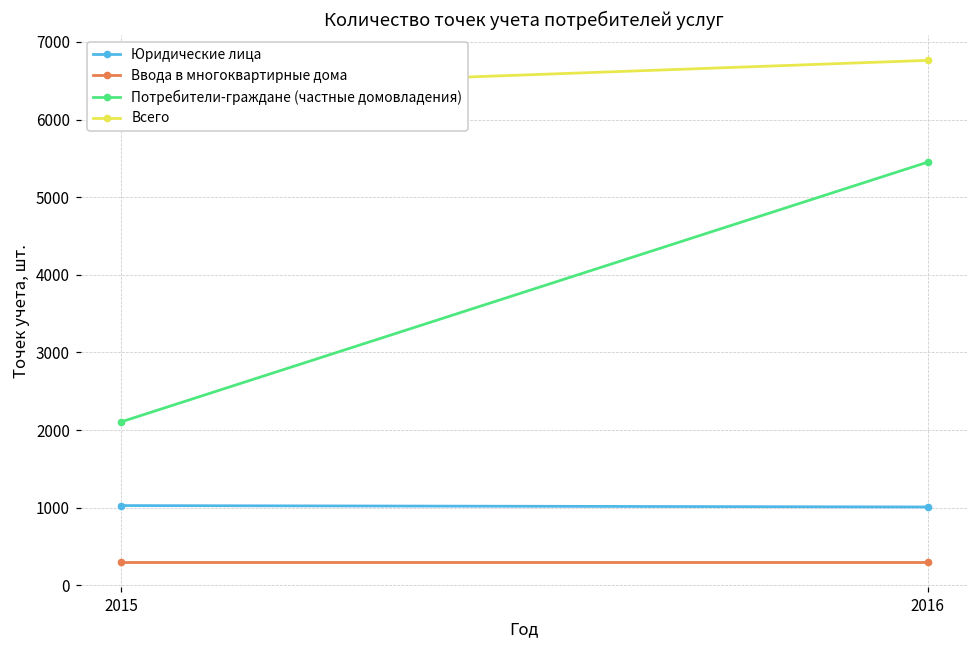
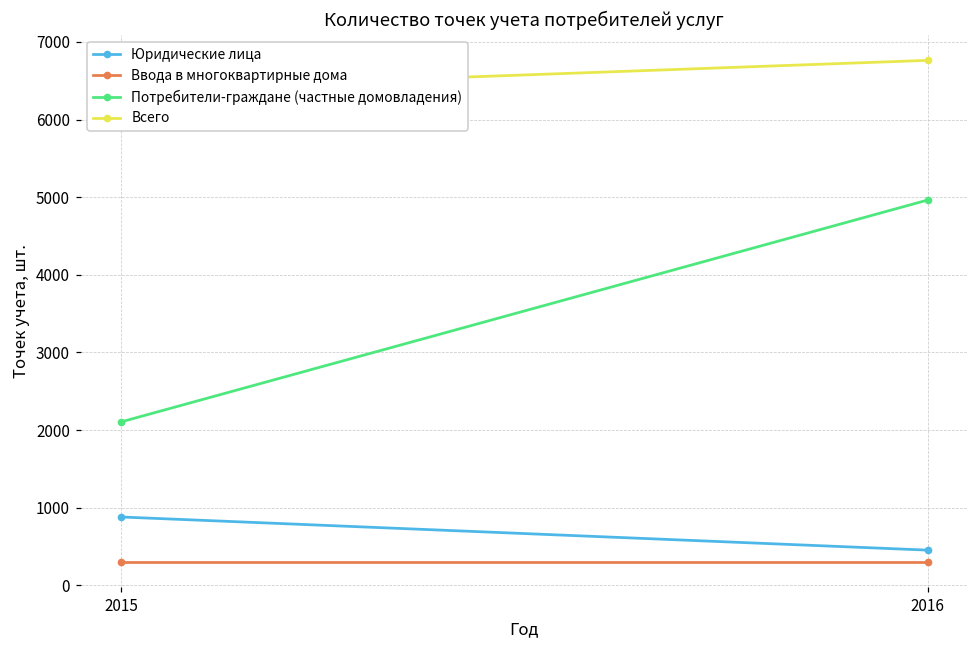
Юридические лица, 2015: 1000 -> 900
Юридические лица, 2016: 1000 -> 500
Потребители-граждане (частные домовладения), 2016: 5500 -> 5000
